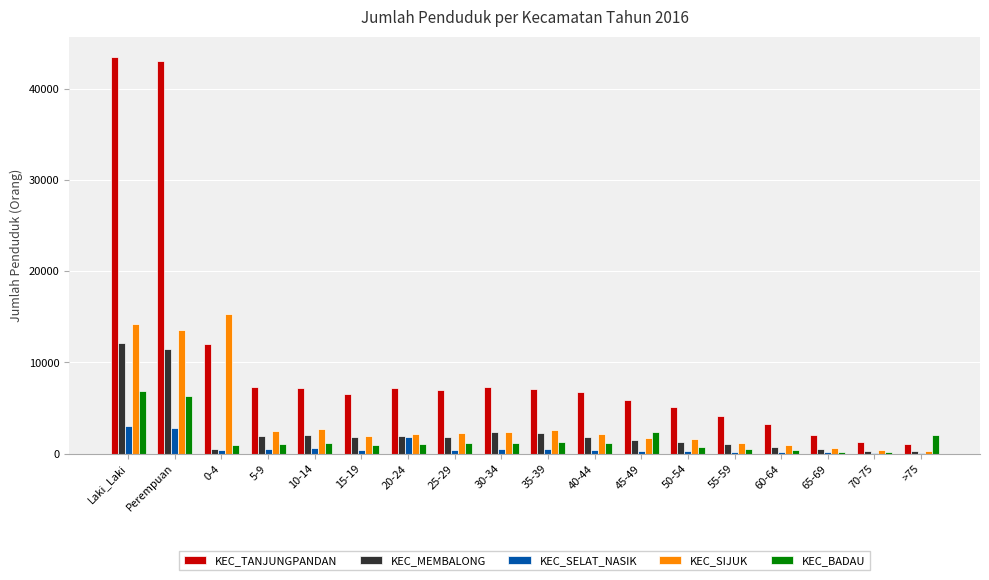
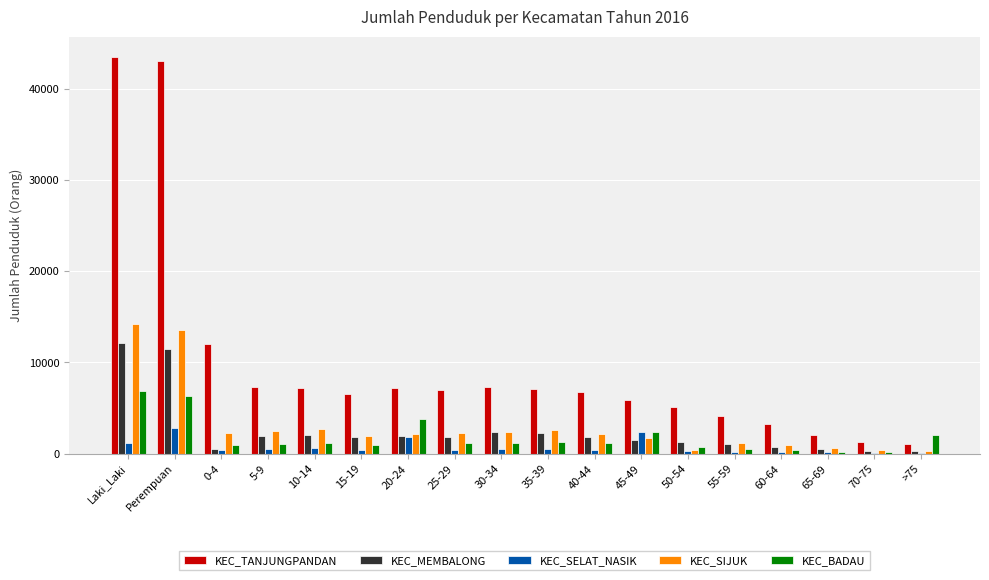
KEC_SELAT_NASIK, Laki_Laki: 3000 -> 1000
KEC_SIJUK, 0-4: 15000 -> 2000
KEC_BADAU, 20-24: 1000 -> 4000
KEC_SELAT_NASIK, 45-49: 0 -> 2000
KEC_SIJUK, 50-54: 2000 -> 0
